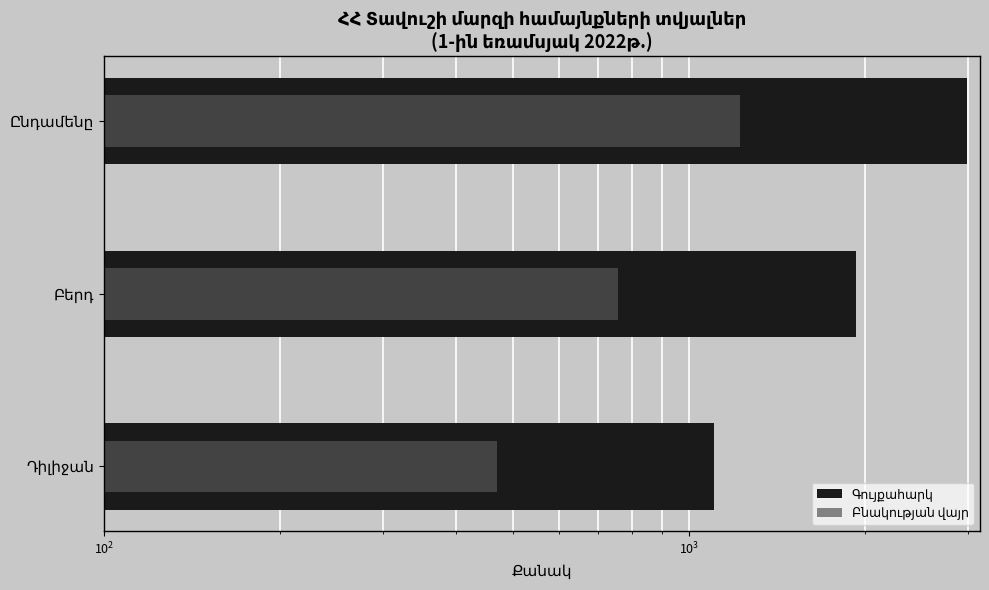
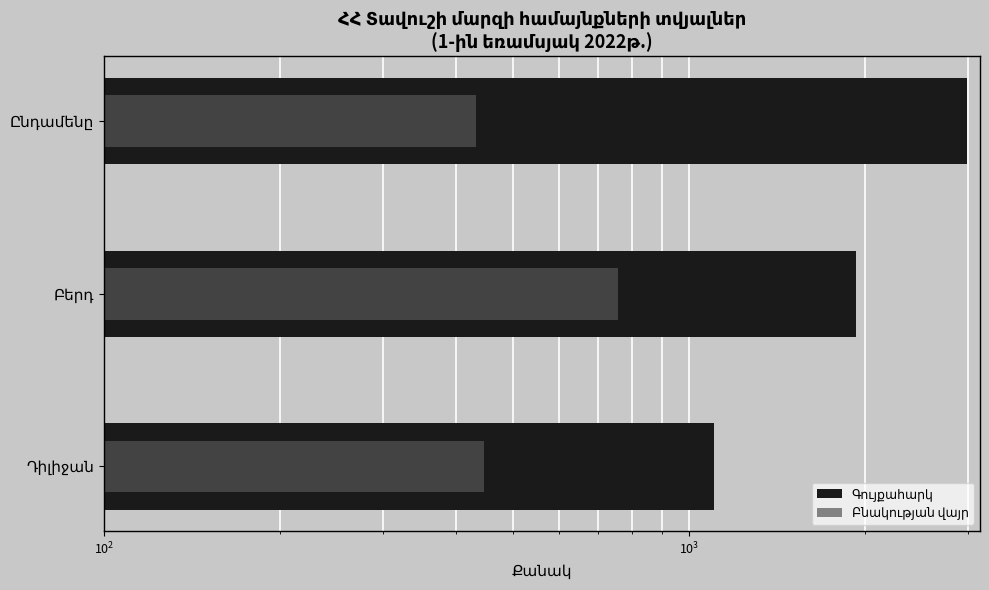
Բնակության վայր, Ընդամենը: 1230 -> 430
Բնակության վայր, Դիլիջան: 470 -> 450
